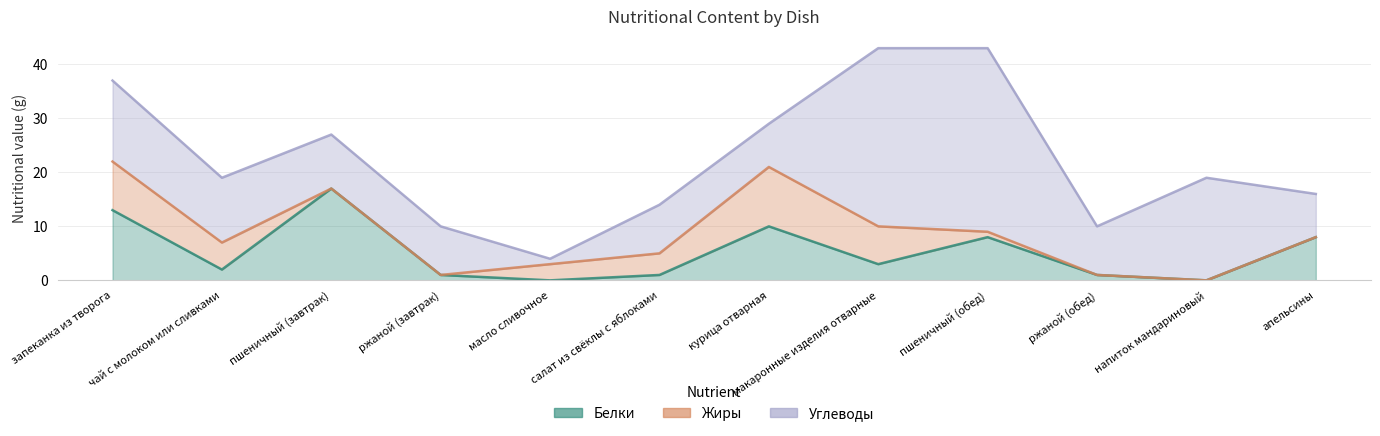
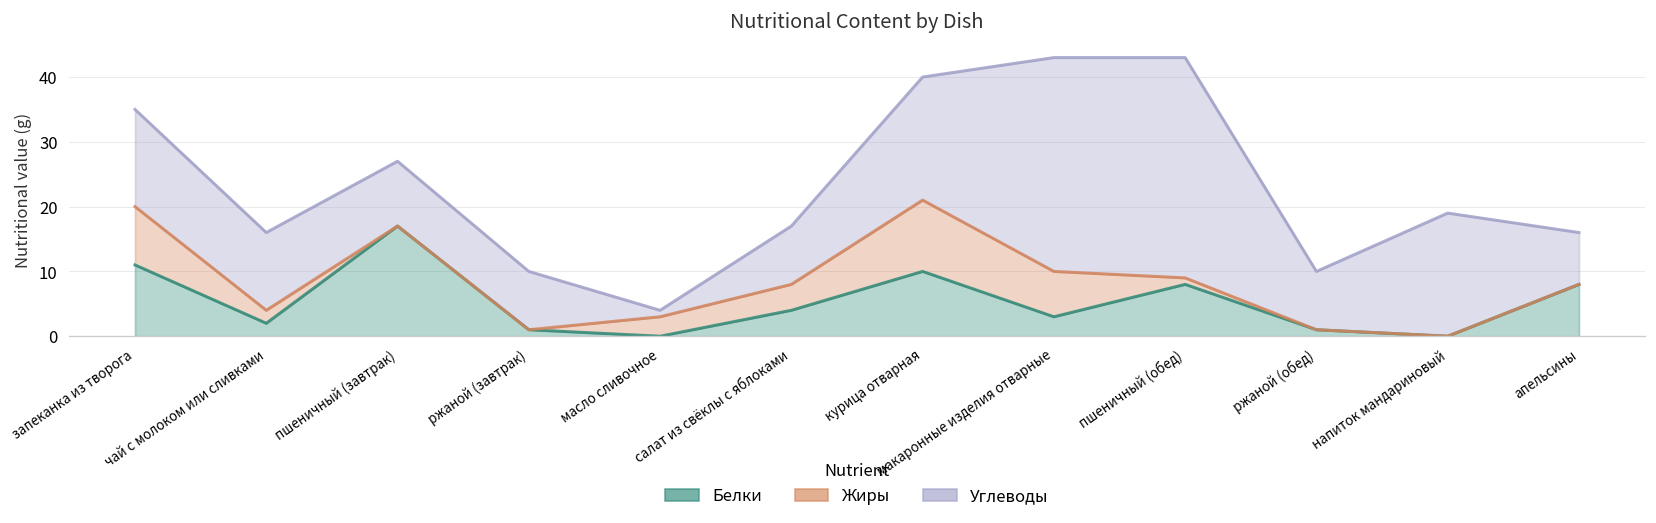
Белки, запеканка из творога: 13 -> 11
Жиры, чай с молоком или сливками: 5 -> 2
Белки, салат из свёклы с яблоками: 1 -> 4
Углеводы, курица отварная: 8 -> 19
